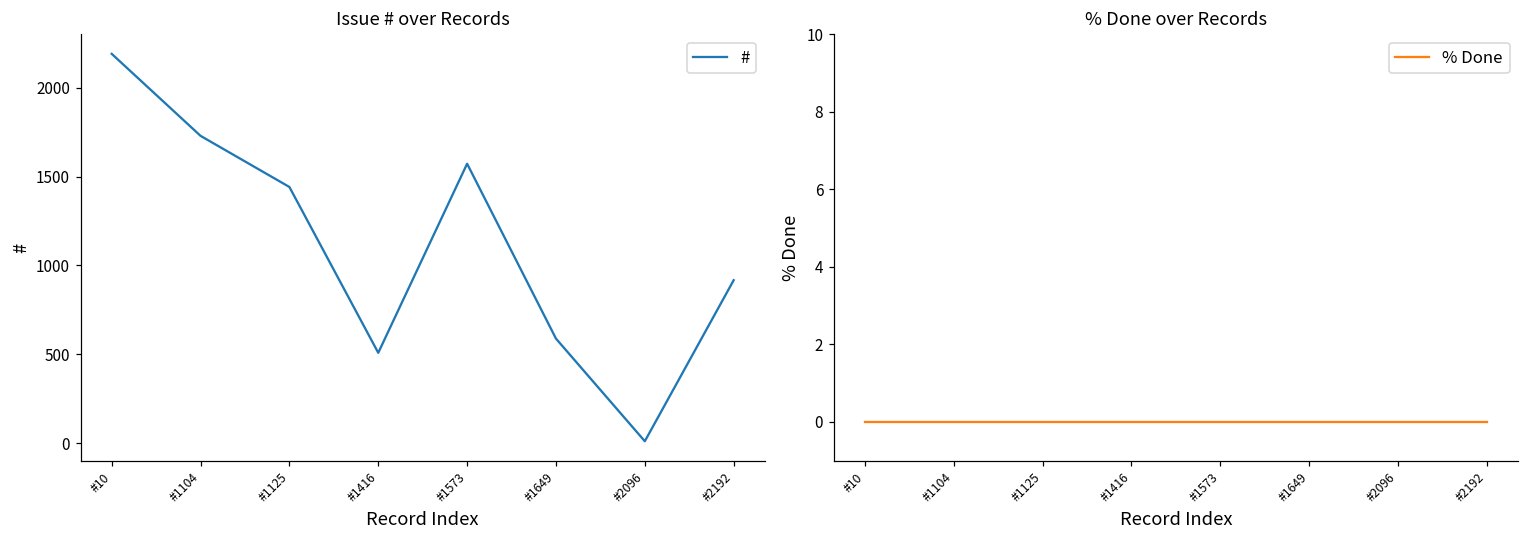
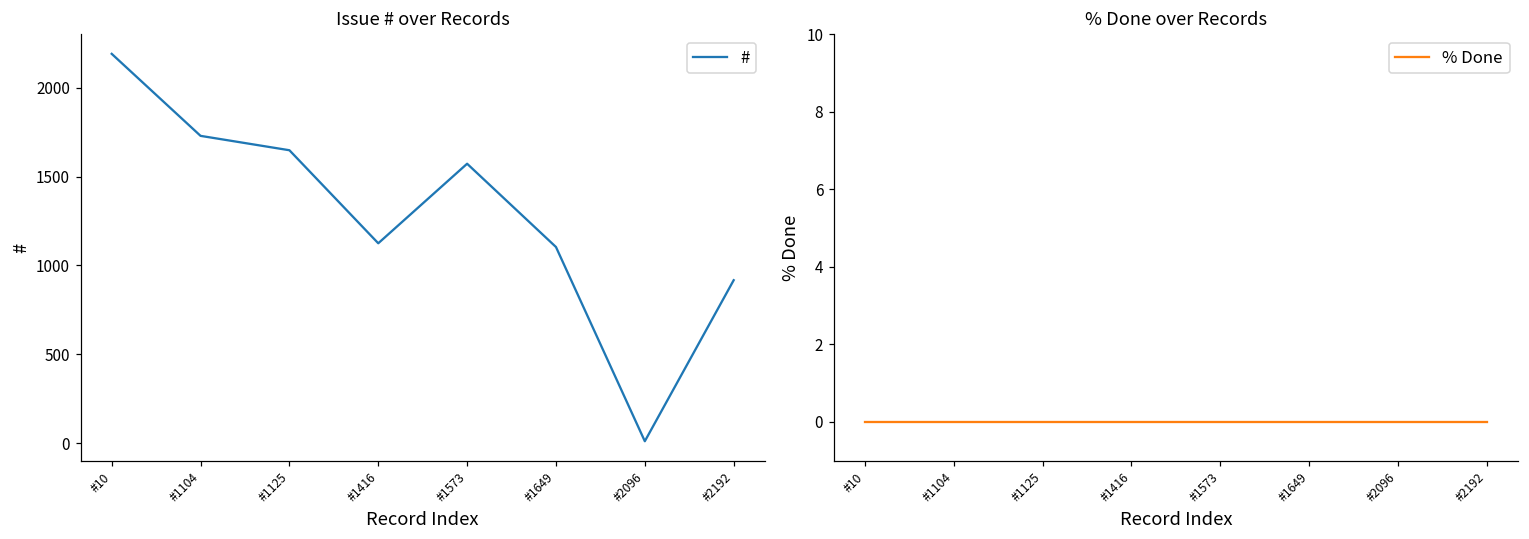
Issue # over Records, #1125: 1440 -> 1650
Issue # over Records, #1416: 510 -> 1130
Issue # over Records, #1649: 590 -> 1100
